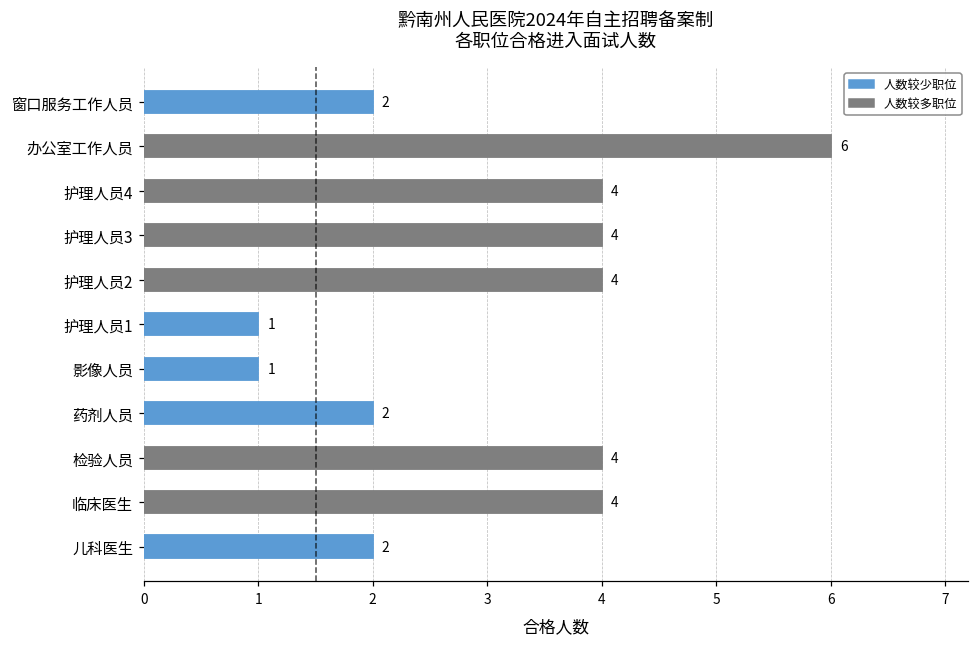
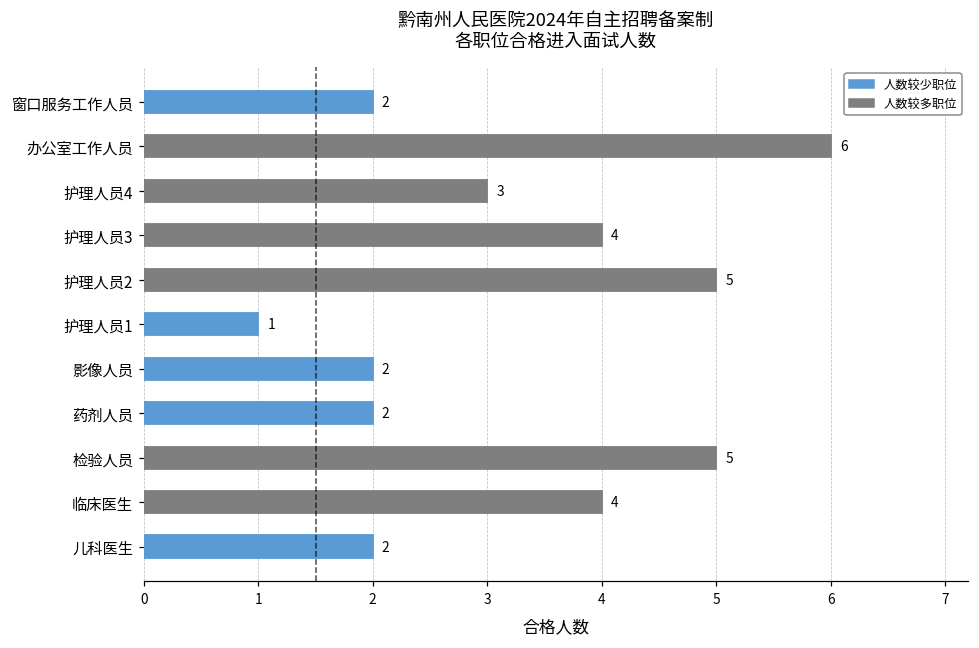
人数较多职位, 护理人员4: 4 -> 3
人数较多职位, 护理人员2: 4 -> 5
人数较少职位, 影像人员: 1 -> 2
人数较多职位, 检验人员: 4 -> 5
